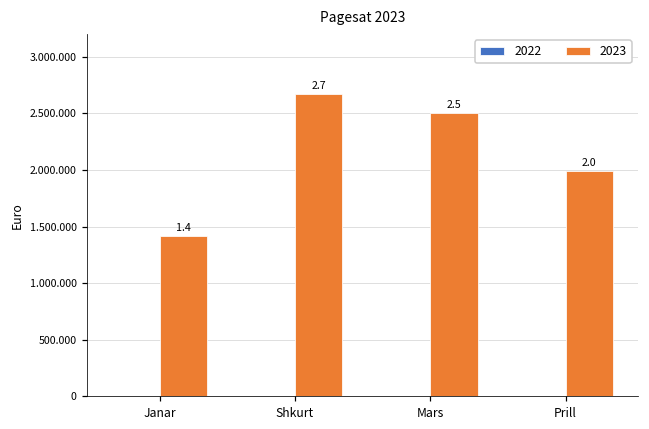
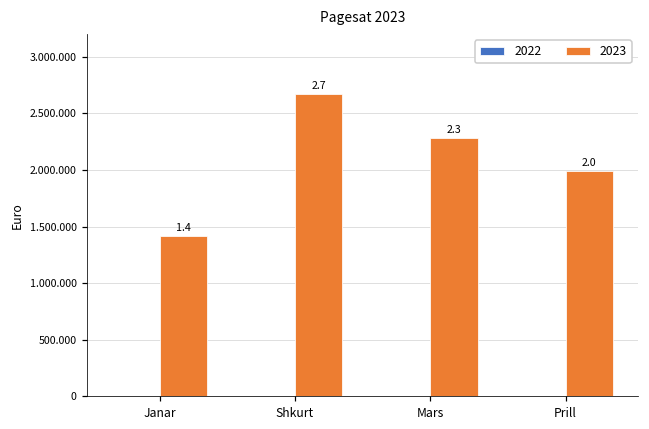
2023, Mars: 2.5 -> 2.3
